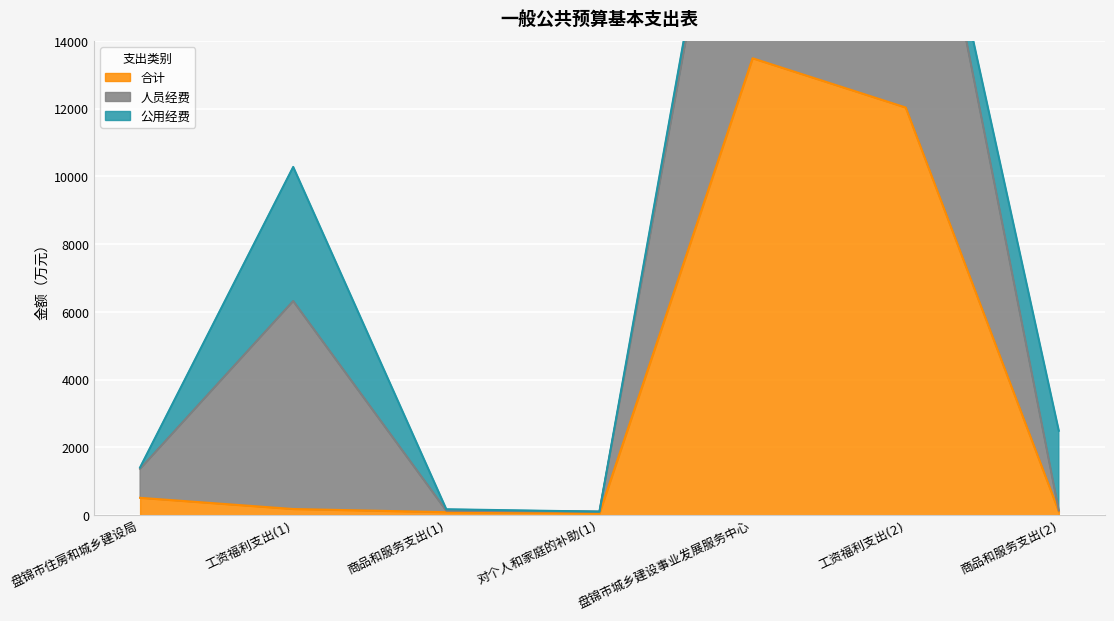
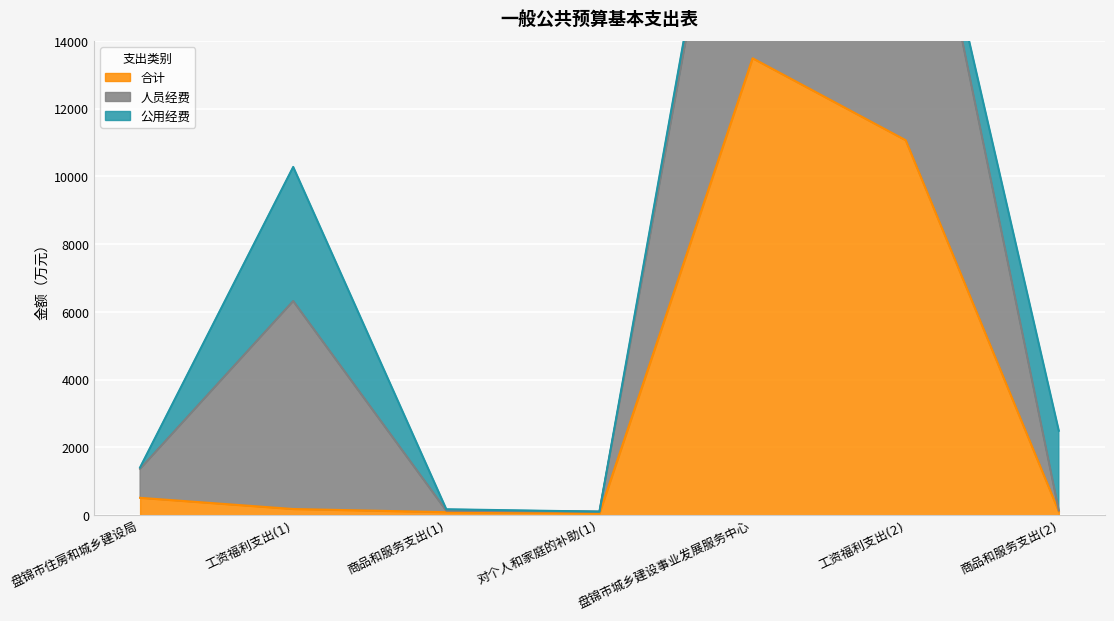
合计, 工资福利支出(2): 12000 -> 11100
